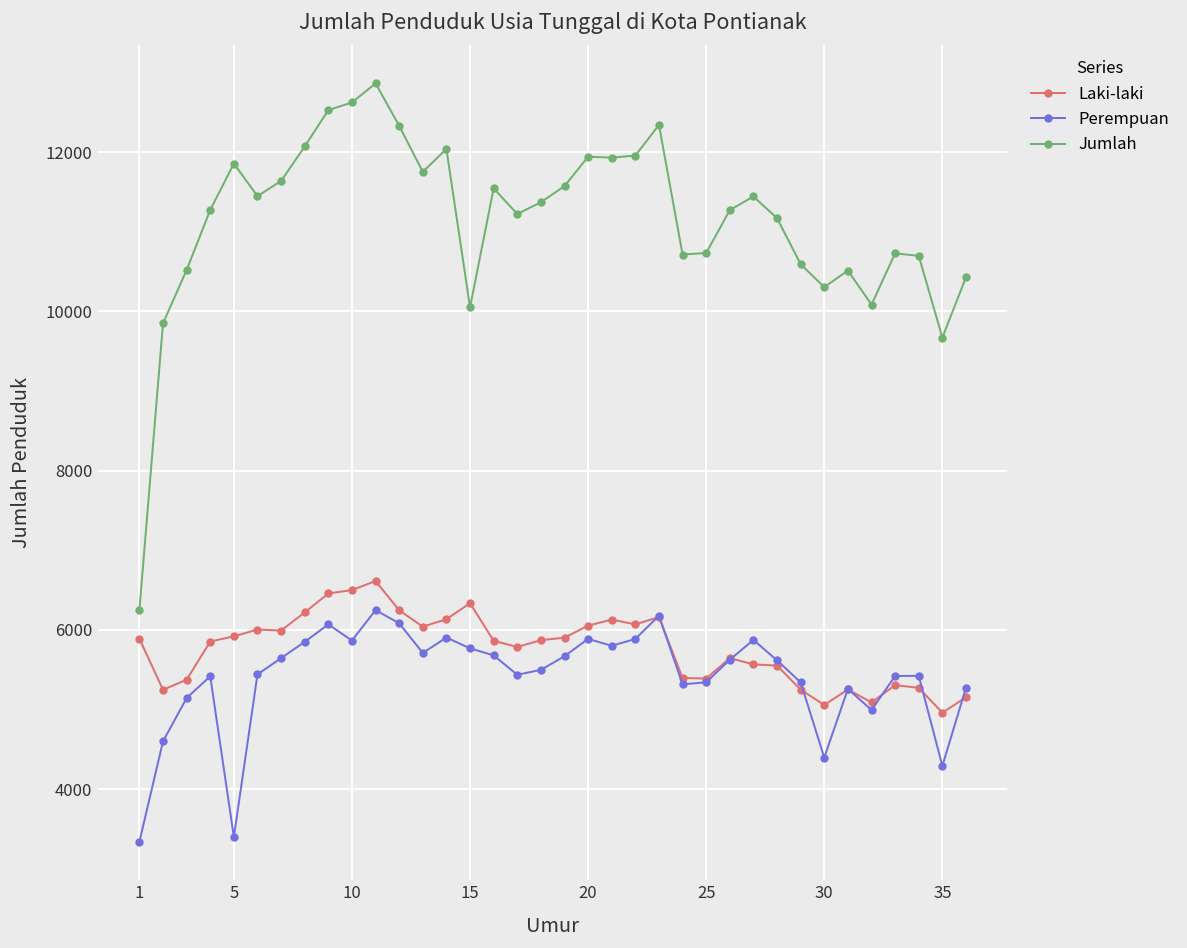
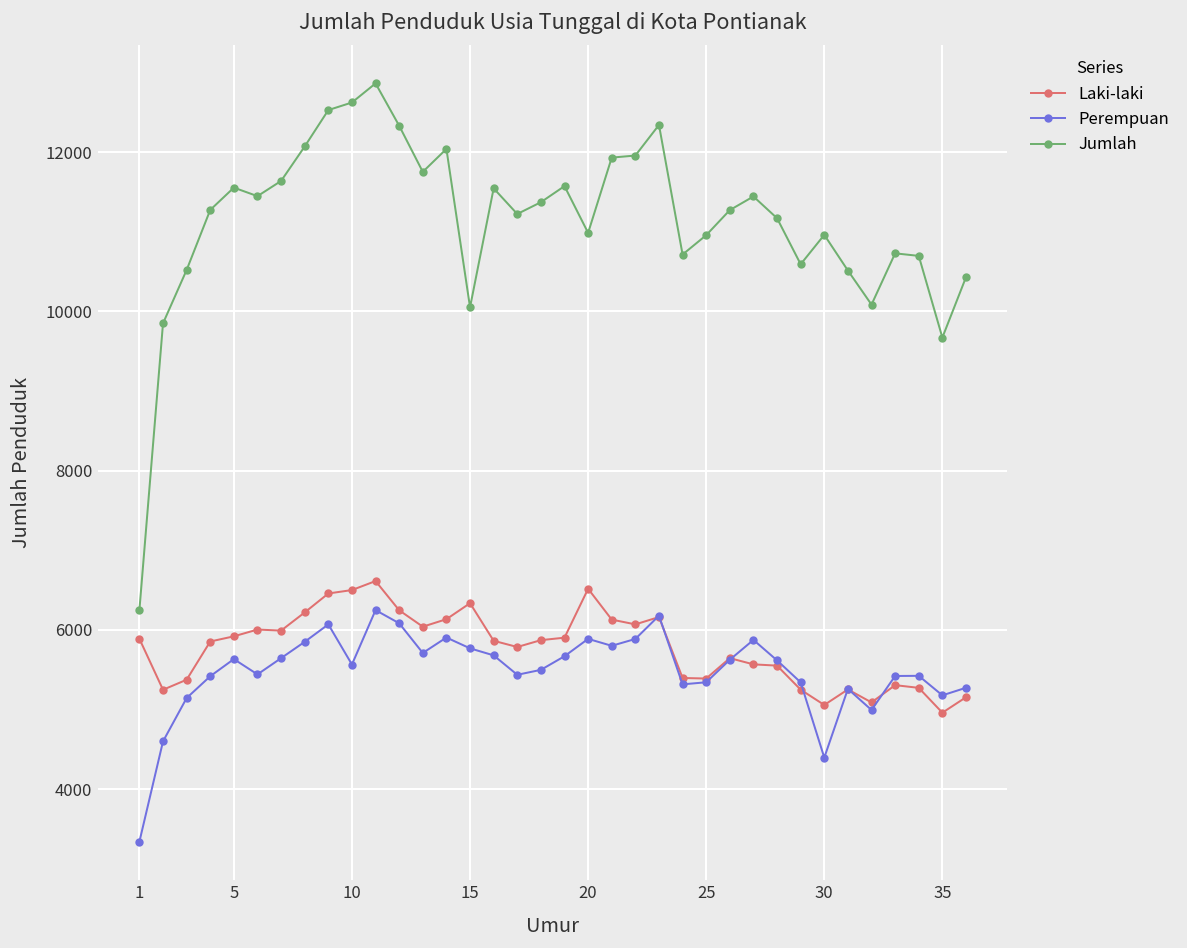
Perempuan, 5: 3400 -> 5600
Jumlah, 5: 11900 -> 11600
Perempuan, 10: 5900 -> 5600
Laki-laki, 20: 6100 -> 6500
Jumlah, 20: 11900 -> 11000
Jumlah, 25: 10700 -> 11000
Jumlah, 30: 10300 -> 11000
Perempuan, 35: 4300 -> 5200
